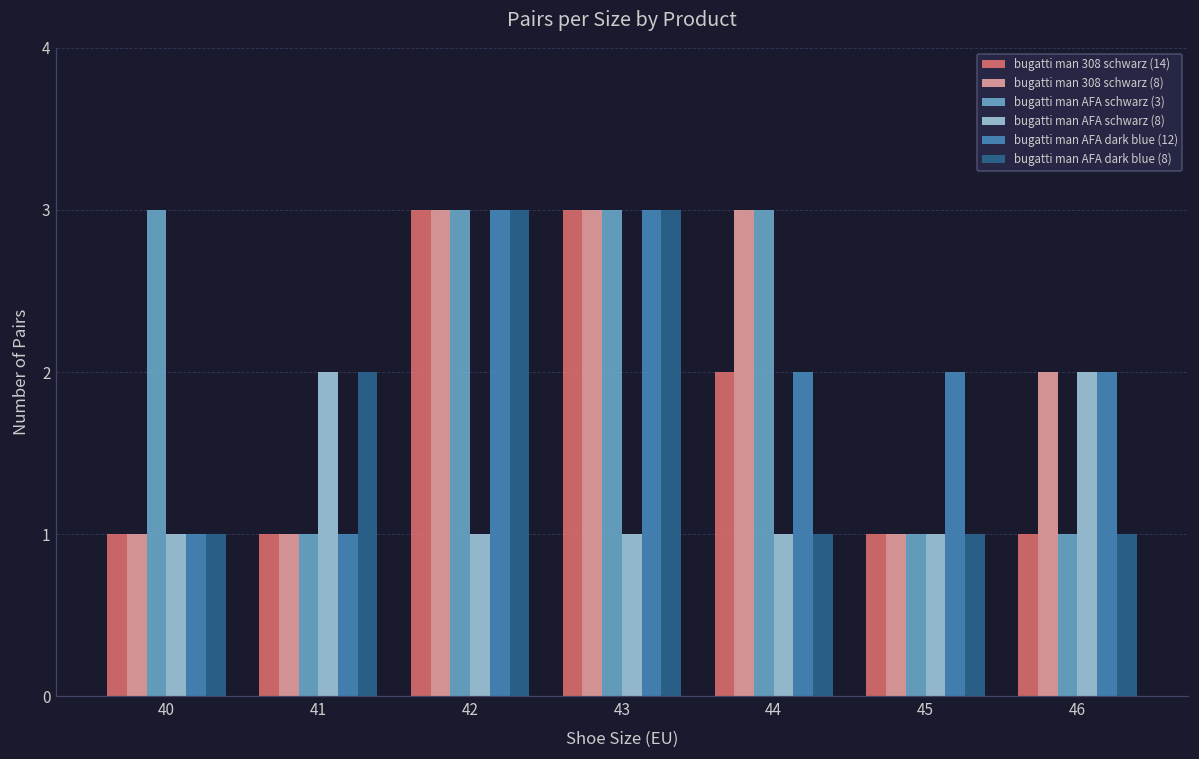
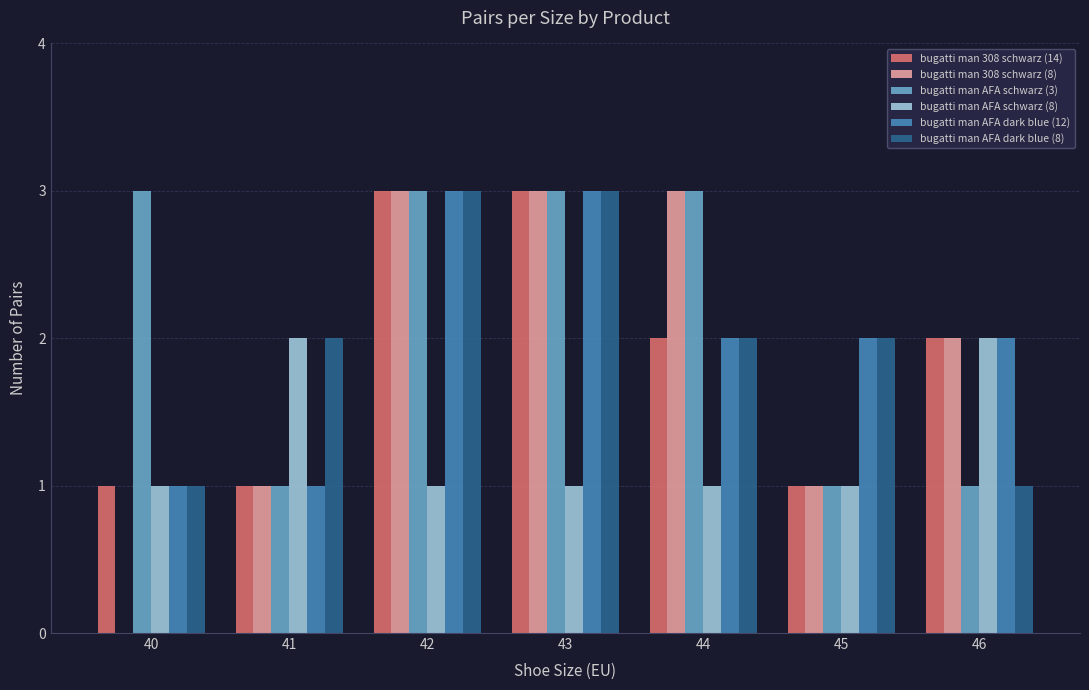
bugatti man 308 schwarz (8), 40: 1 -> 0
bugatti man AFA dark blue (8), 44: 1 -> 2
bugatti man AFA dark blue (8), 45: 1 -> 2
bugatti man 308 schwarz (14), 46: 1 -> 2
